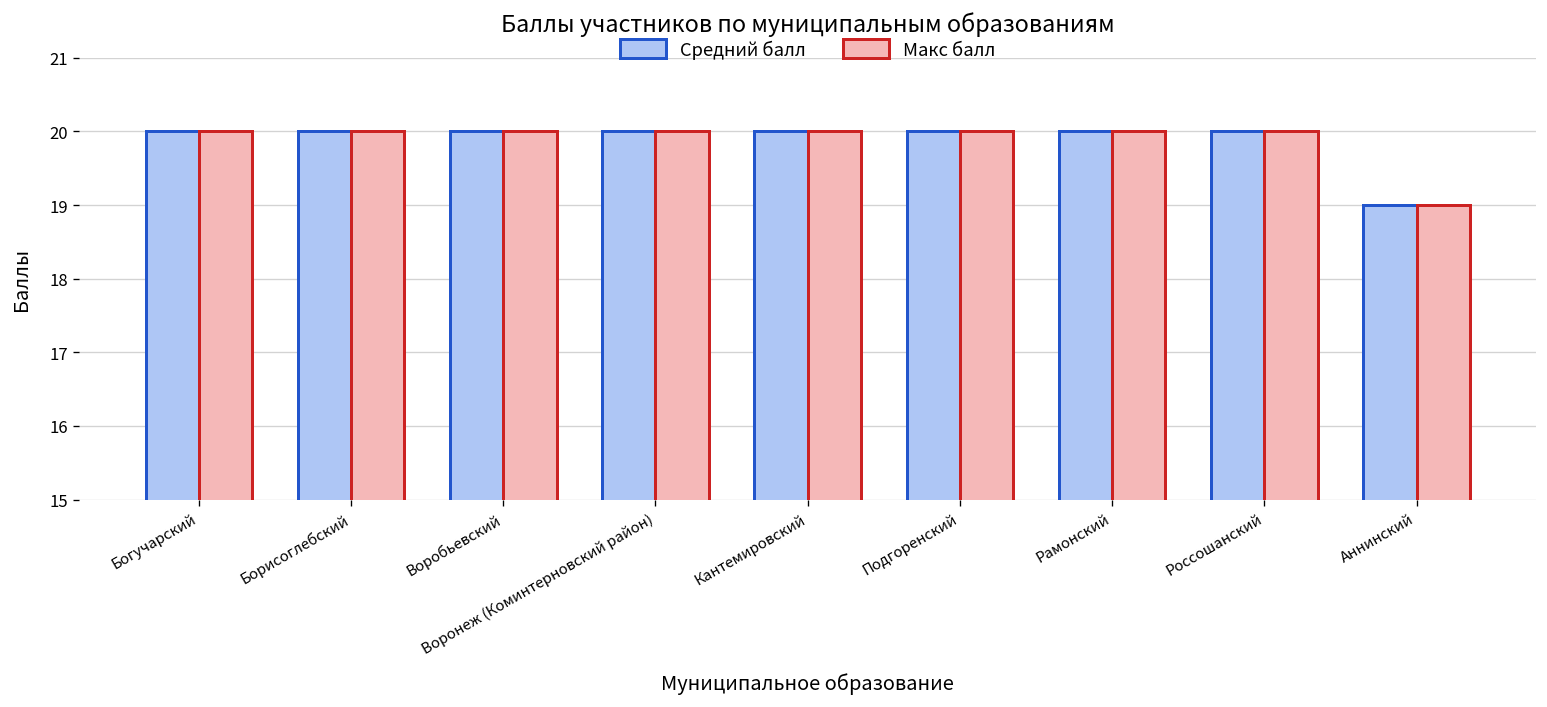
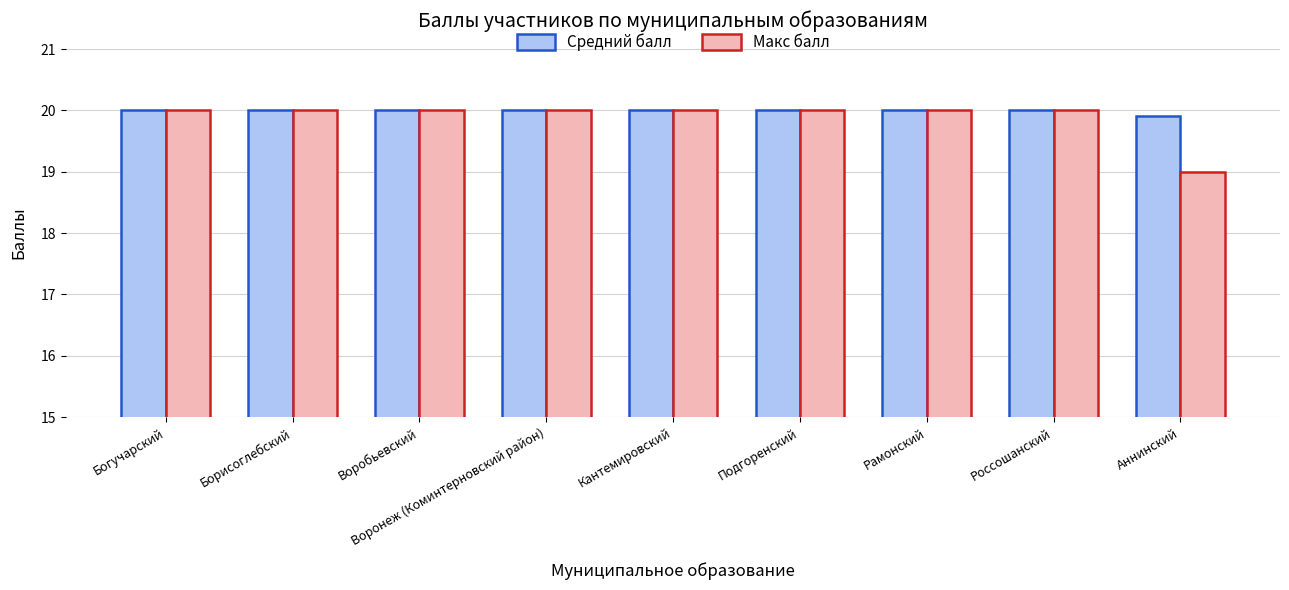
Средний балл, Аннинский: 19.0 -> 19.9
